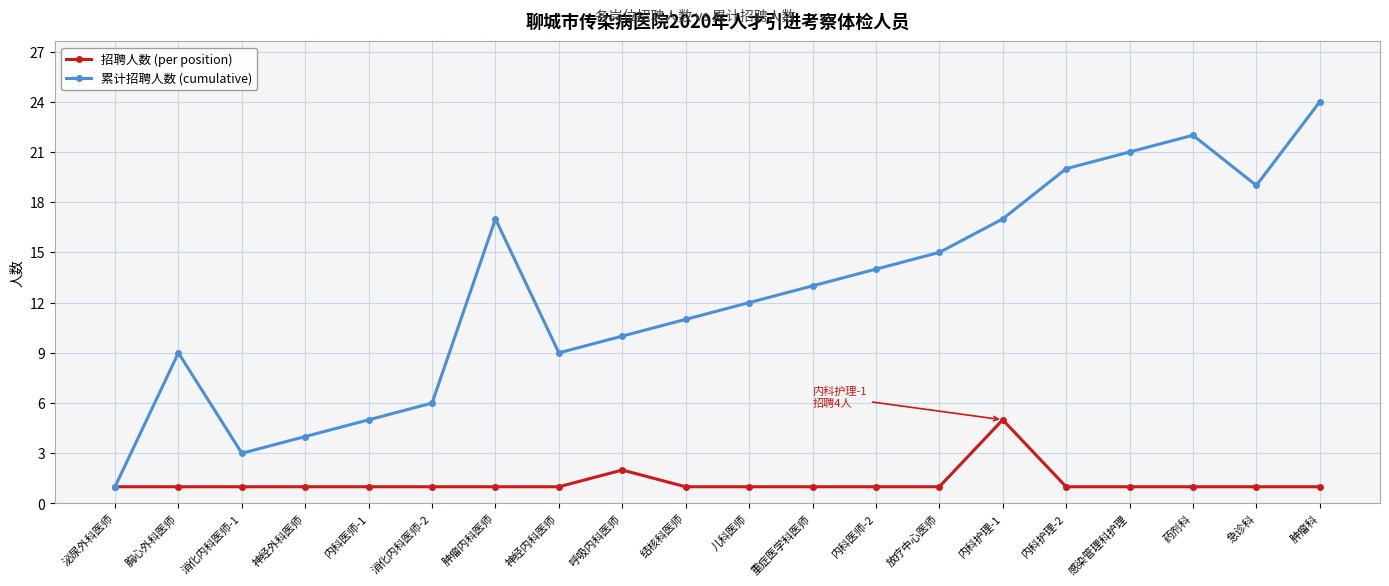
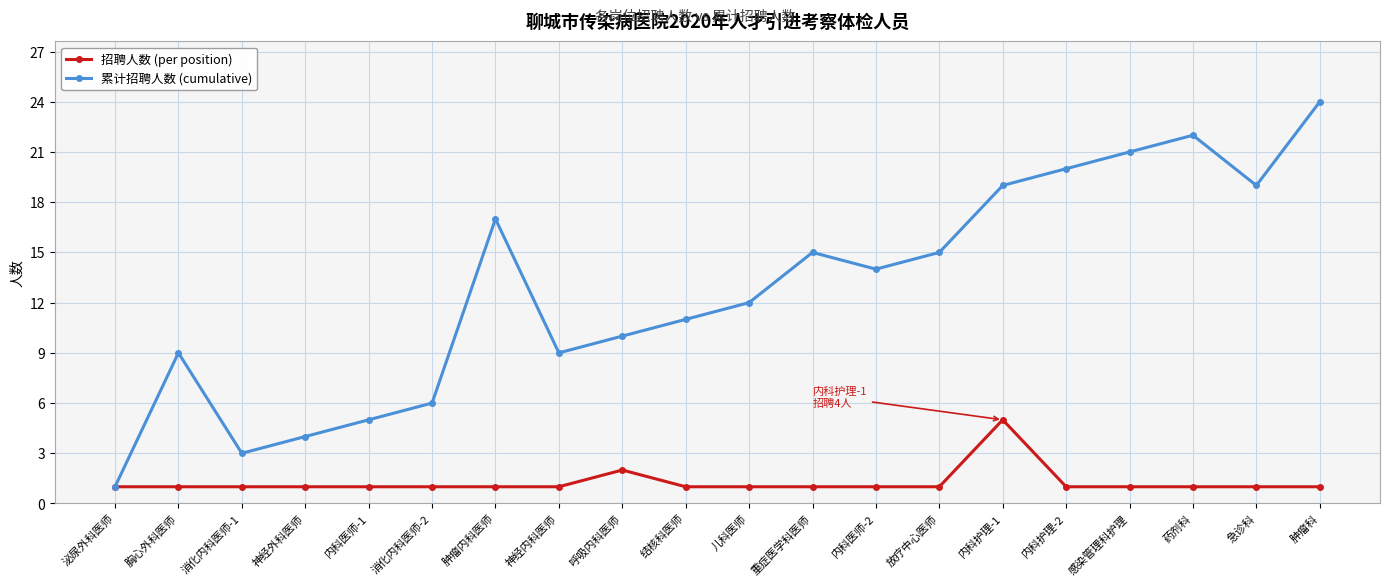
累计招聘人数 (cumulative), 重症医学科医师: 13 -> 15
累计招聘人数 (cumulative), 内科护理-1: 17 -> 19
